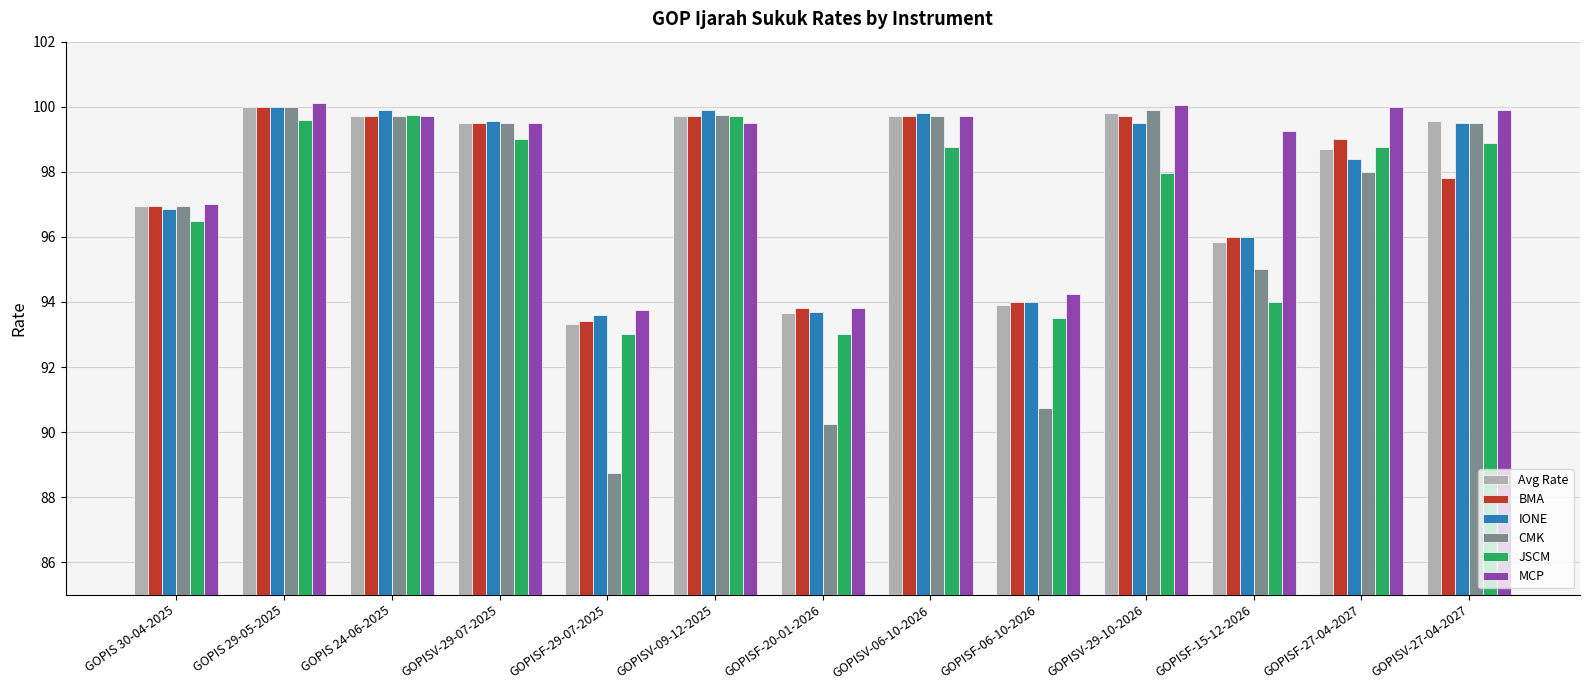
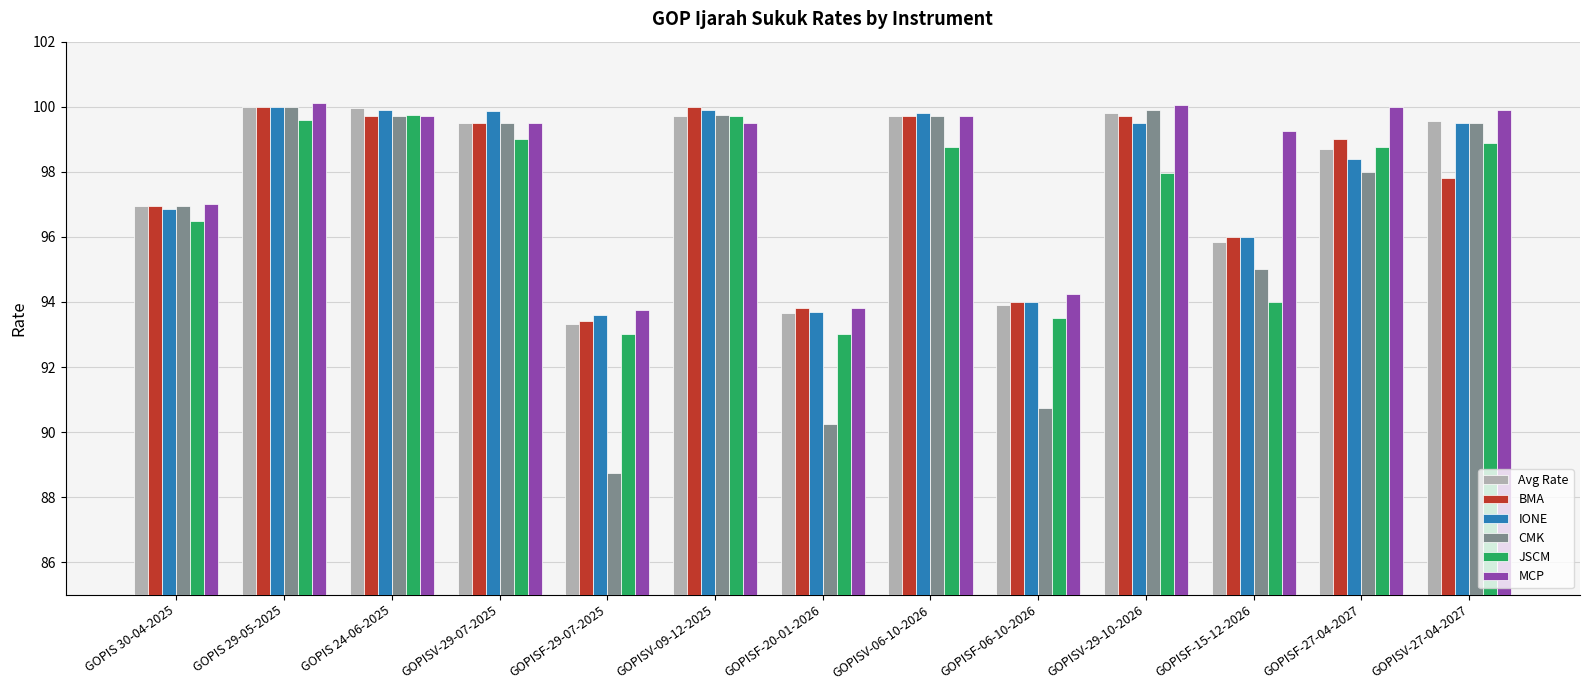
Avg Rate, GOPIS 24-06-2025: 99.7 -> 100.0
IONE, GOPISV-29-07-2025: 99.6 -> 99.9
BMA, GOPISV-09-12-2025: 99.7 -> 100.0
